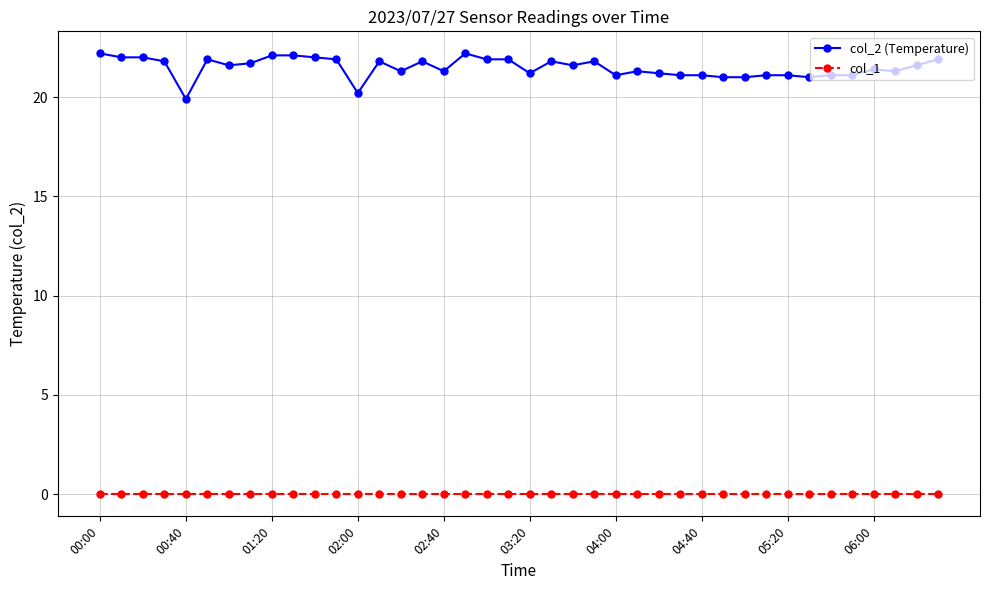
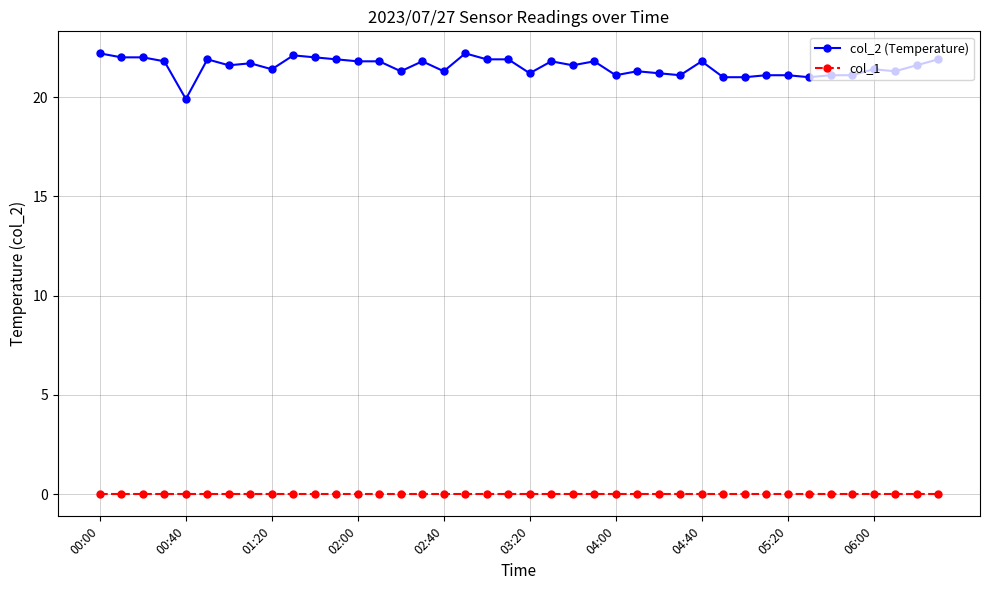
col_2 (Temperature), 01:20: 22.1 -> 21.4
col_2 (Temperature), 02:00: 20.2 -> 21.8
col_2 (Temperature), 04:40: 21.1 -> 21.8
